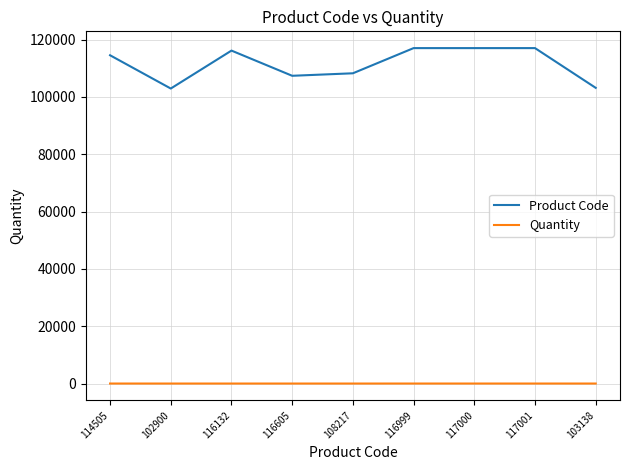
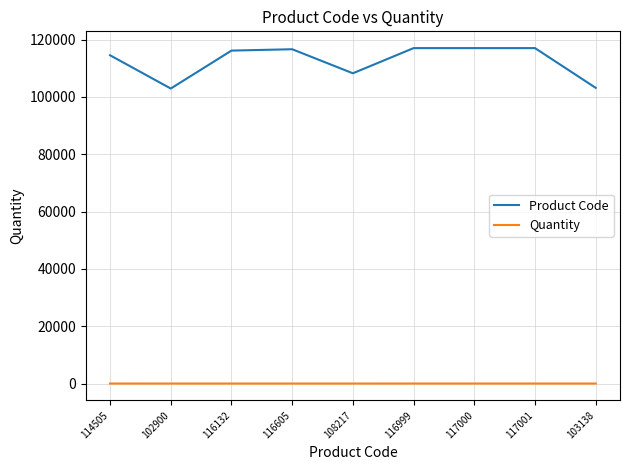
Product Code, 116605: 107000 -> 117000
